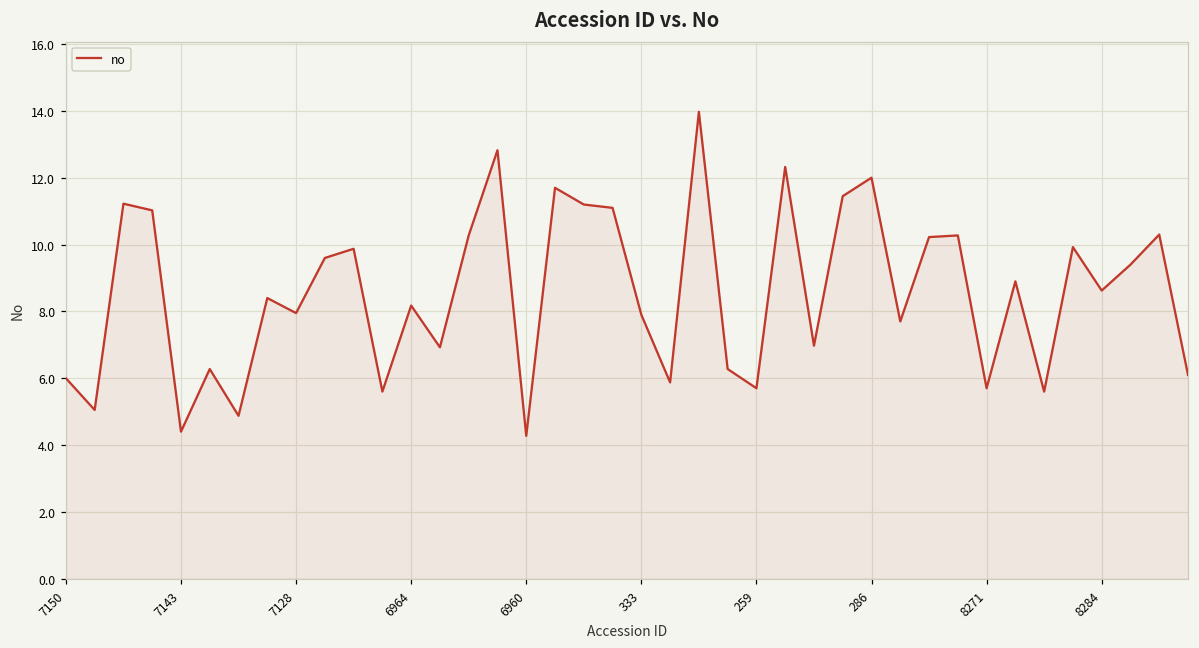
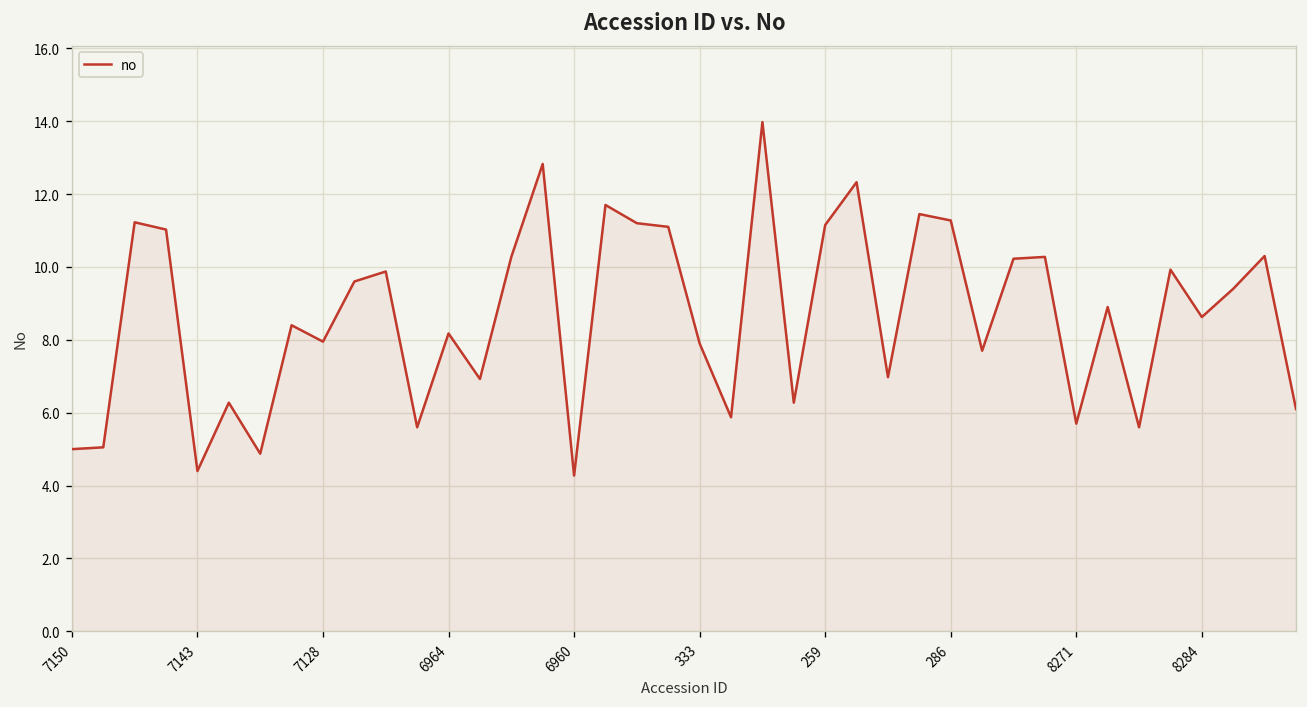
7150: 6 -> 5
259: 5.7 -> 11.2
286: 12.0 -> 11.3
